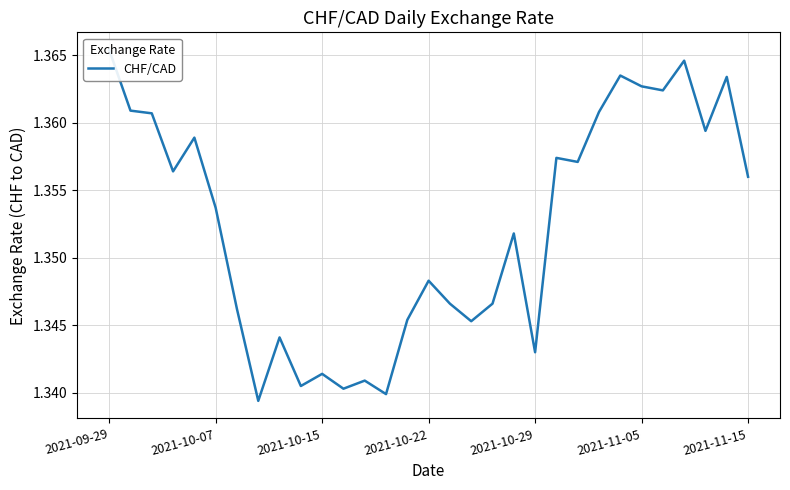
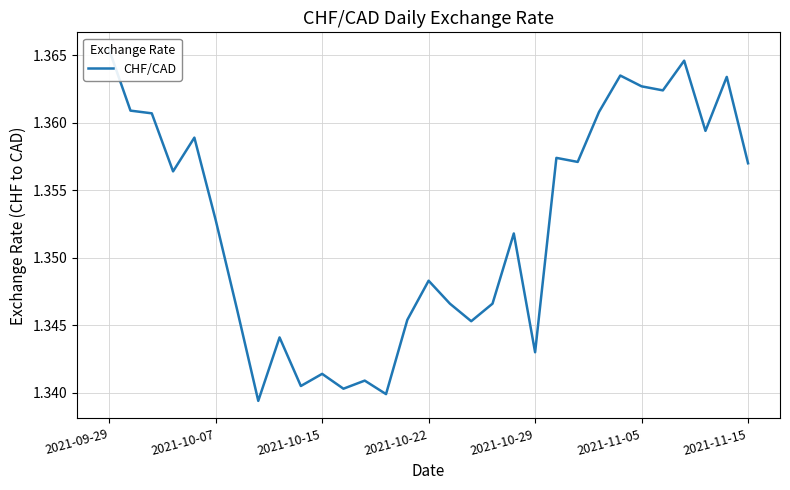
2021-10-07: 1.3537 -> 1.3528
2021-11-15: 1.356 -> 1.357
